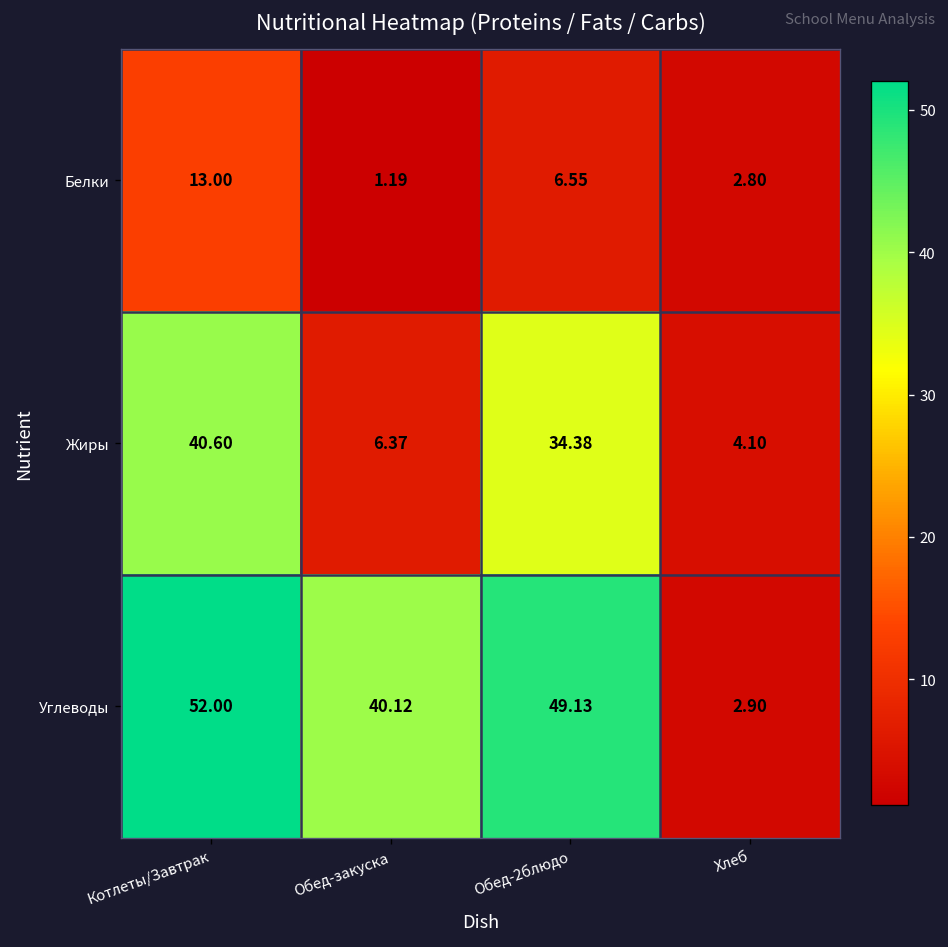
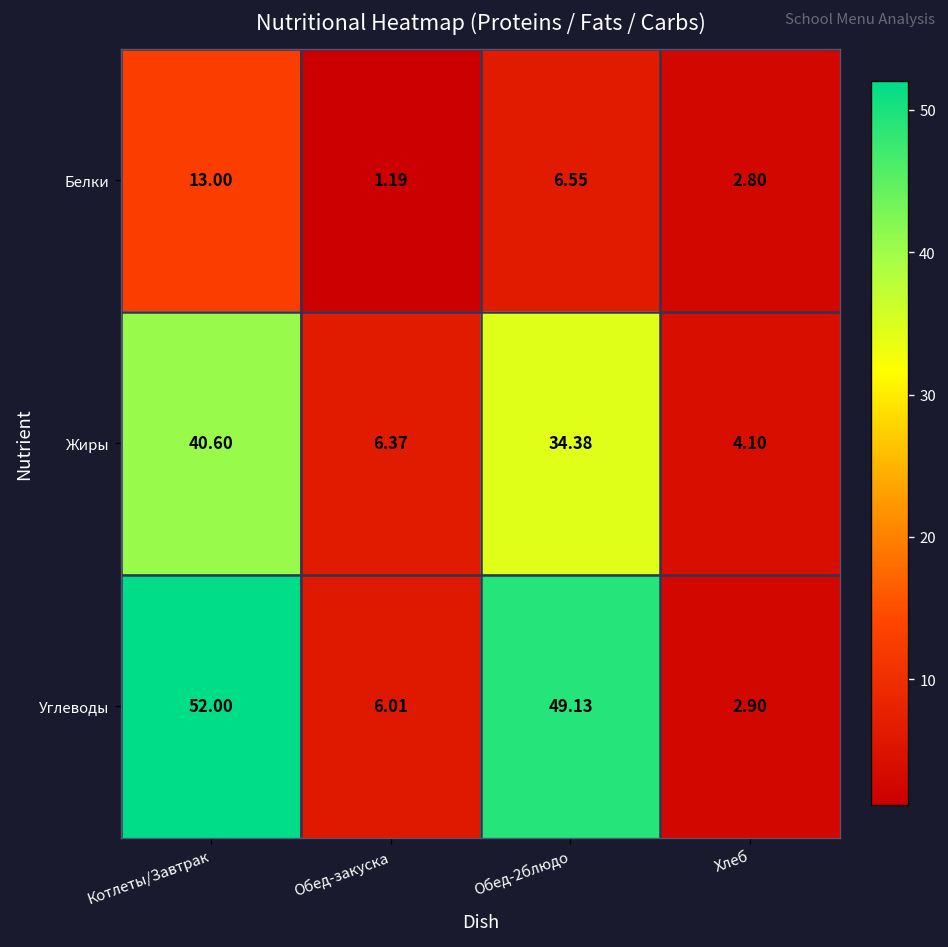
Углеводы, Обед-закуска: 40.12 -> 6.01
